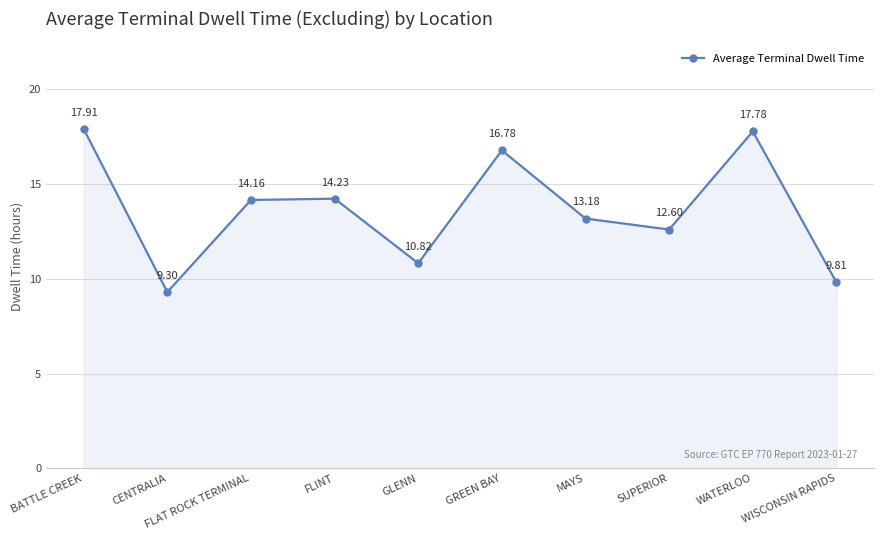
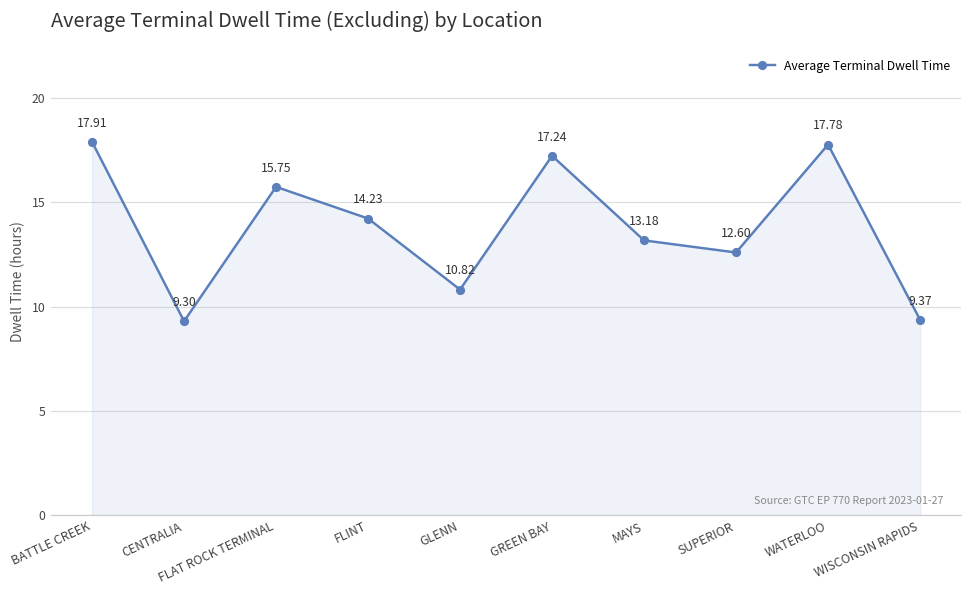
FLAT ROCK TERMINAL: 14.16 -> 15.75
GREEN BAY: 16.78 -> 17.24
WISCONSIN RAPIDS: 9.81 -> 9.37
